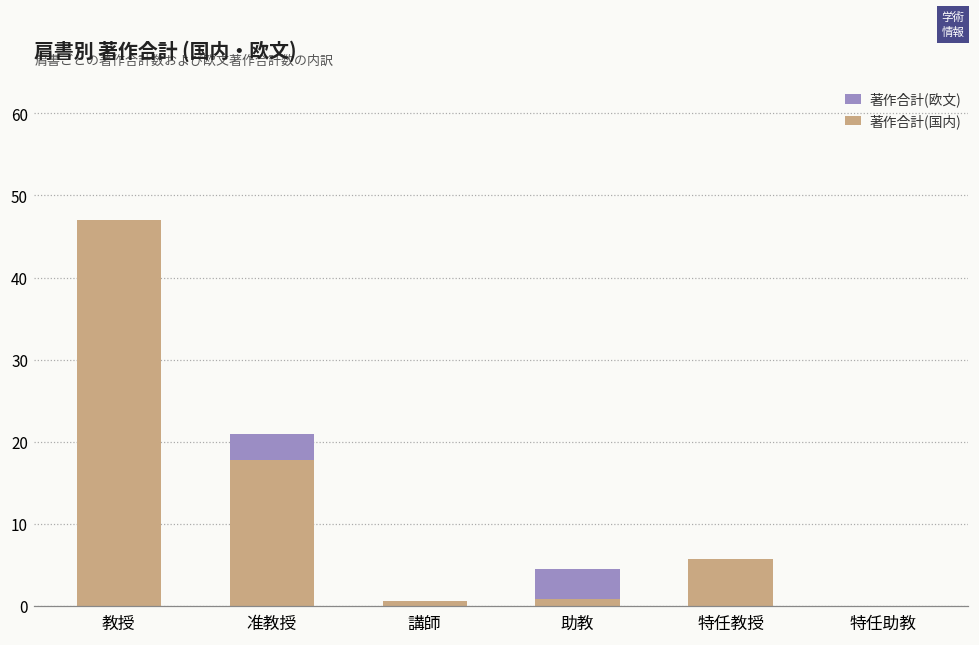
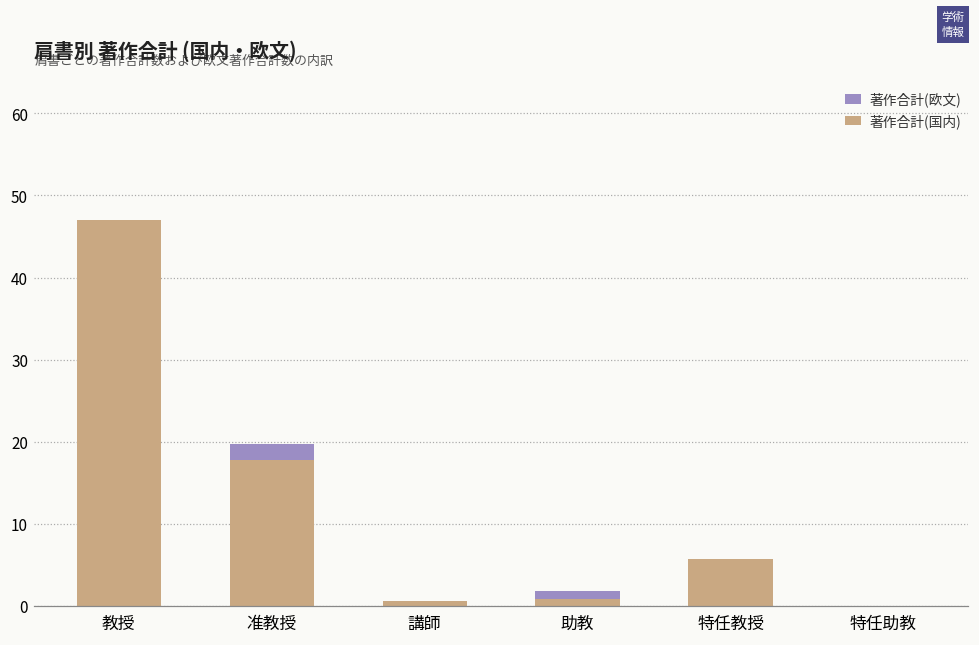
著作合計(欧文), 准教授: 3 -> 2
著作合計(欧文), 助教: 4 -> 1
